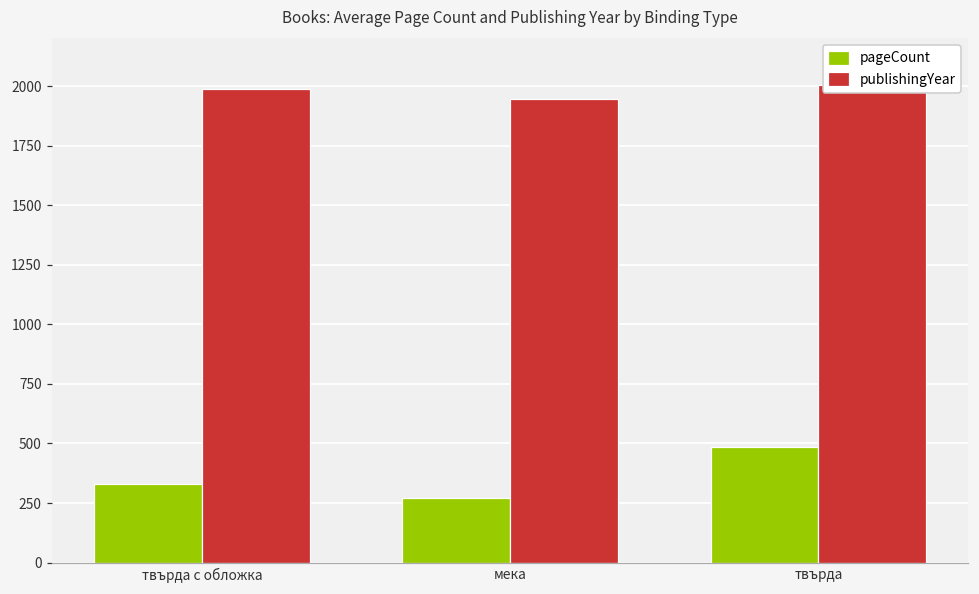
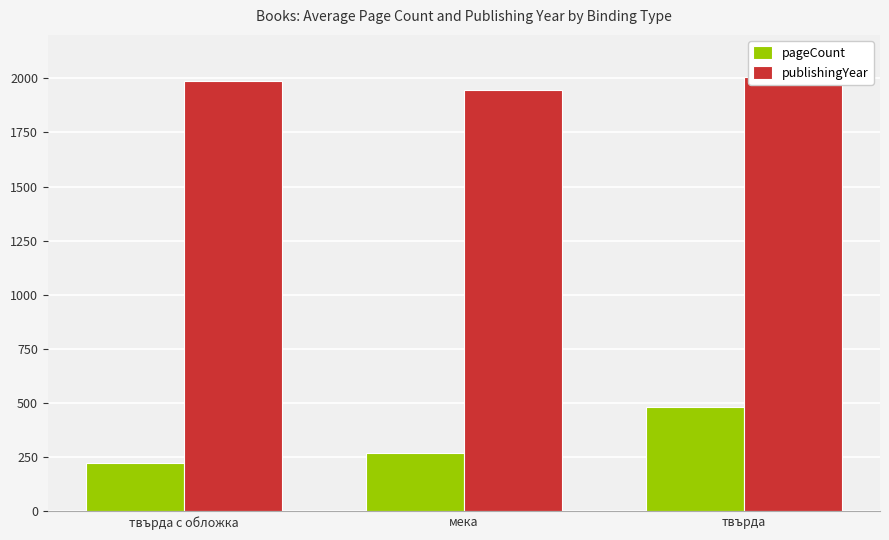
pageCount, твърда с обложка: 330 -> 220
